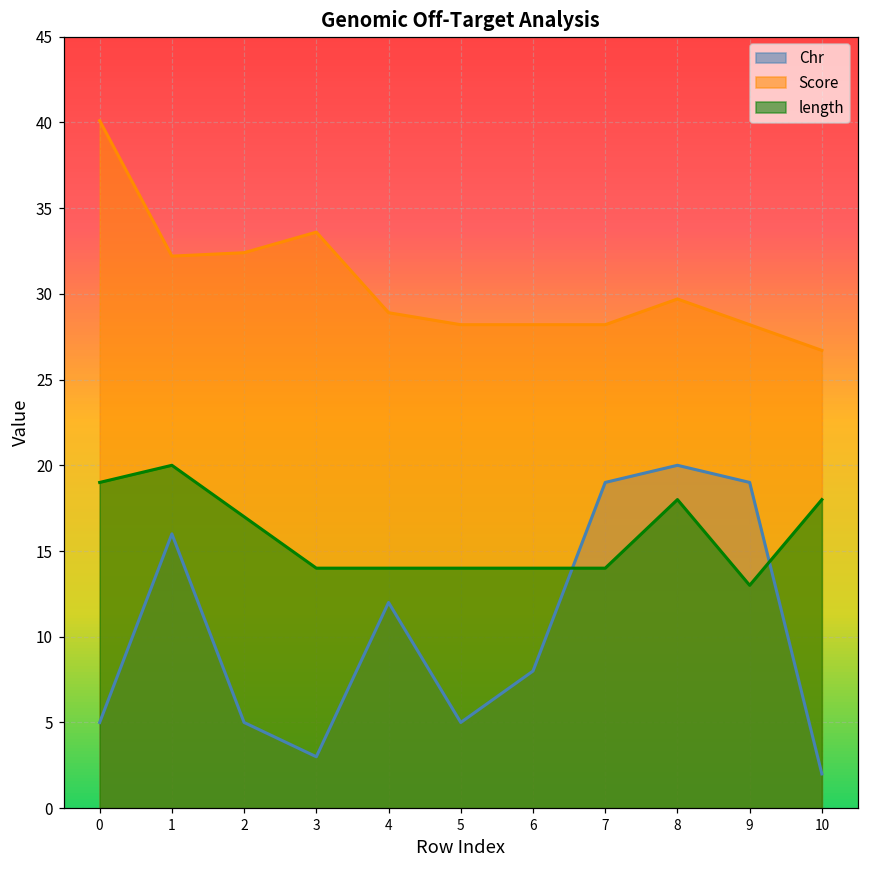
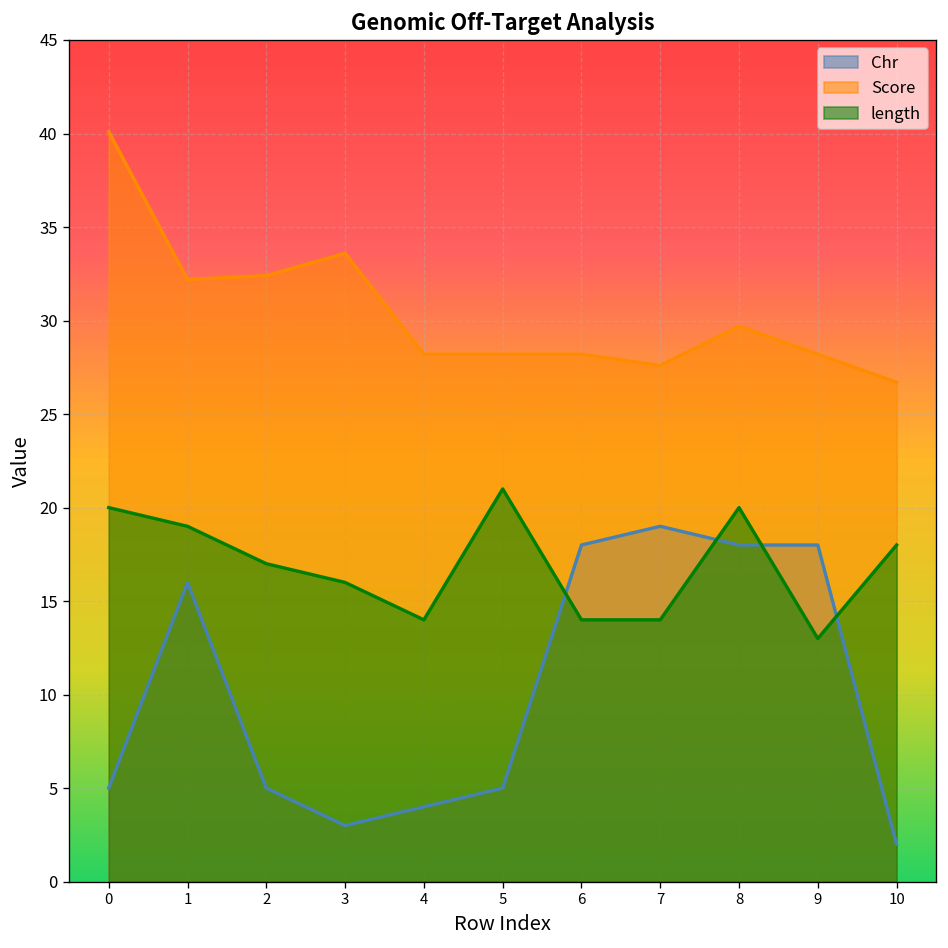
length, 0: 19 -> 20
length, 1: 20 -> 19
length, 3: 14 -> 16
Chr, 4: 12 -> 4
Score, 4: 28.9 -> 28.2
length, 5: 14 -> 21
Chr, 6: 8 -> 18
Score, 7: 28.2 -> 27.6
Chr, 8: 20 -> 18
length, 8: 18 -> 20
Chr, 9: 19 -> 18
